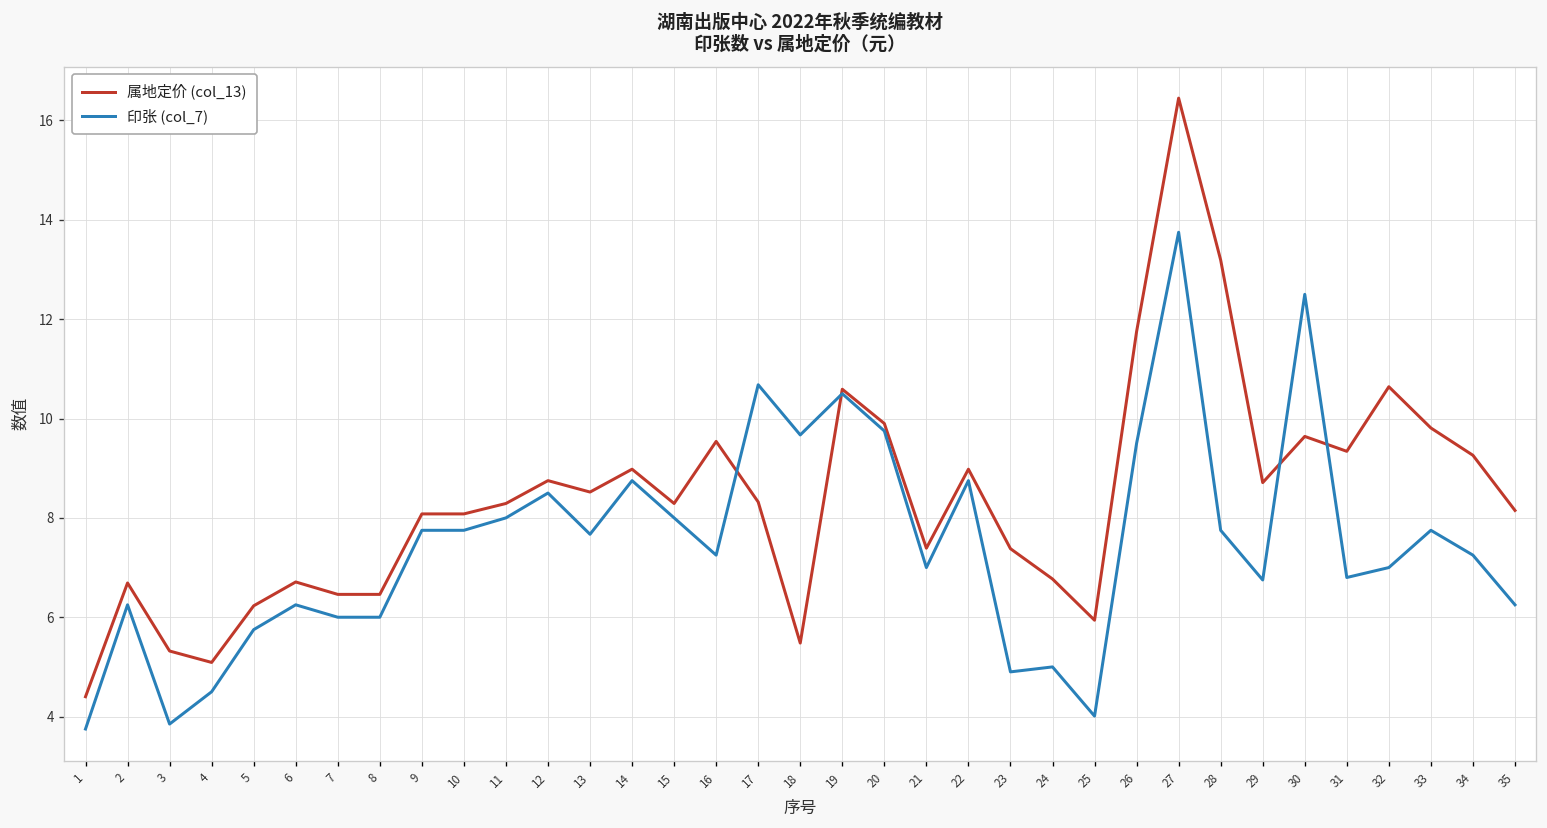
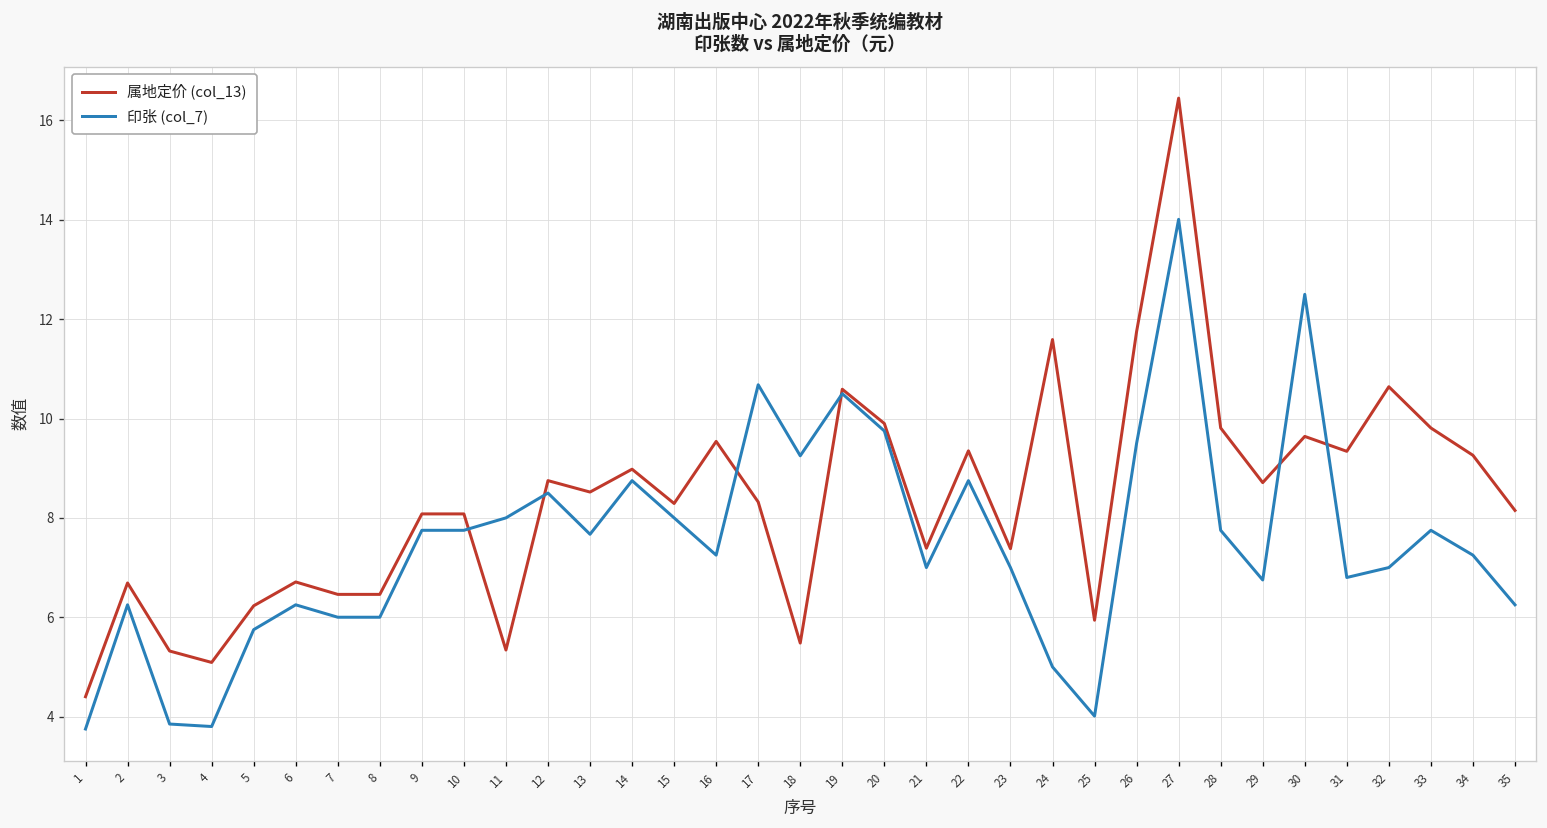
印张 (col_7), 4: 4.5 -> 3.8
属地定价 (col_13), 11: 8.3 -> 5.3
印张 (col_7), 18: 9.7 -> 9.3
属地定价 (col_13), 22: 9.0 -> 9.4
印张 (col_7), 23: 4.9 -> 7.0
属地定价 (col_13), 24: 6.8 -> 11.6
印张 (col_7), 27: 13.8 -> 14.0
属地定价 (col_13), 28: 13.2 -> 9.8
